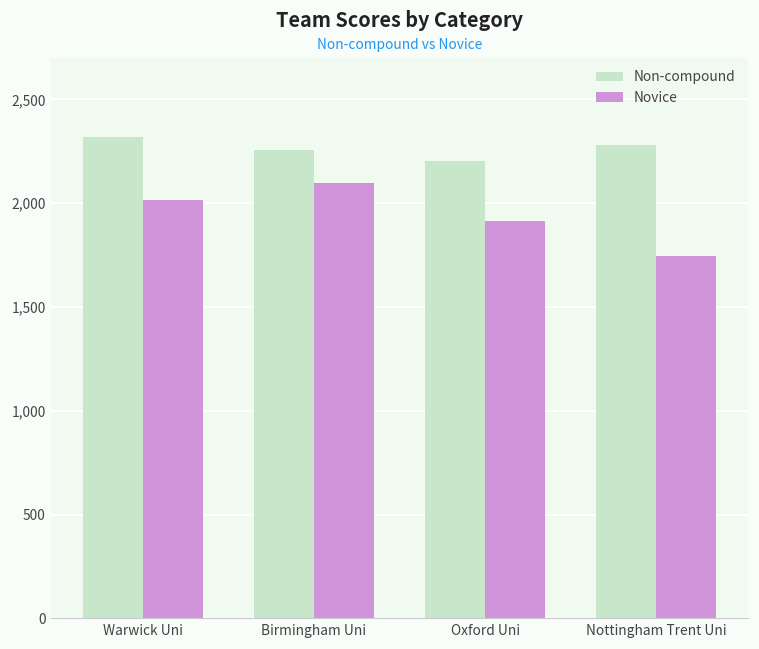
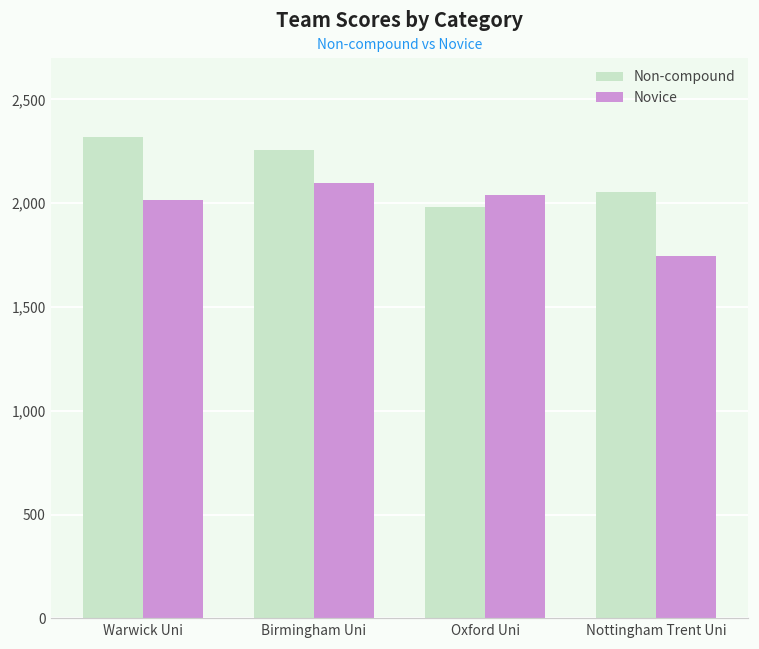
Non-compound, Oxford Uni: 2,200 -> 1,980
Novice, Oxford Uni: 1,920 -> 2,040
Non-compound, Nottingham Trent Uni: 2,280 -> 2,050
